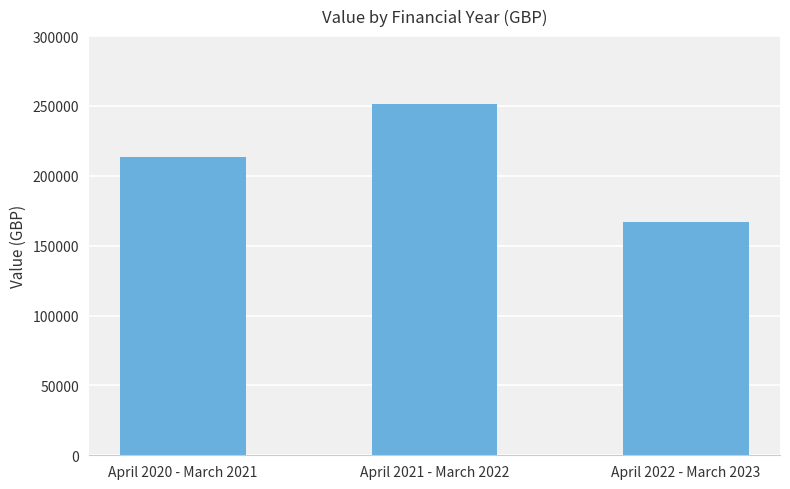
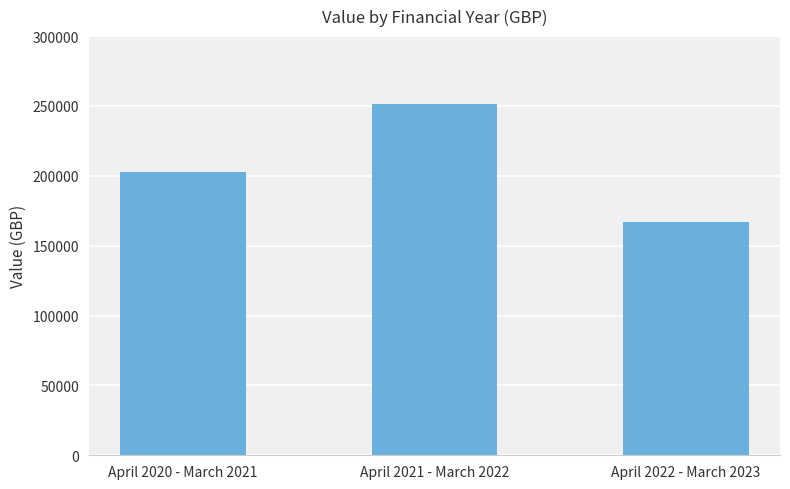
April 2020 - March 2021: 213000 -> 203000
